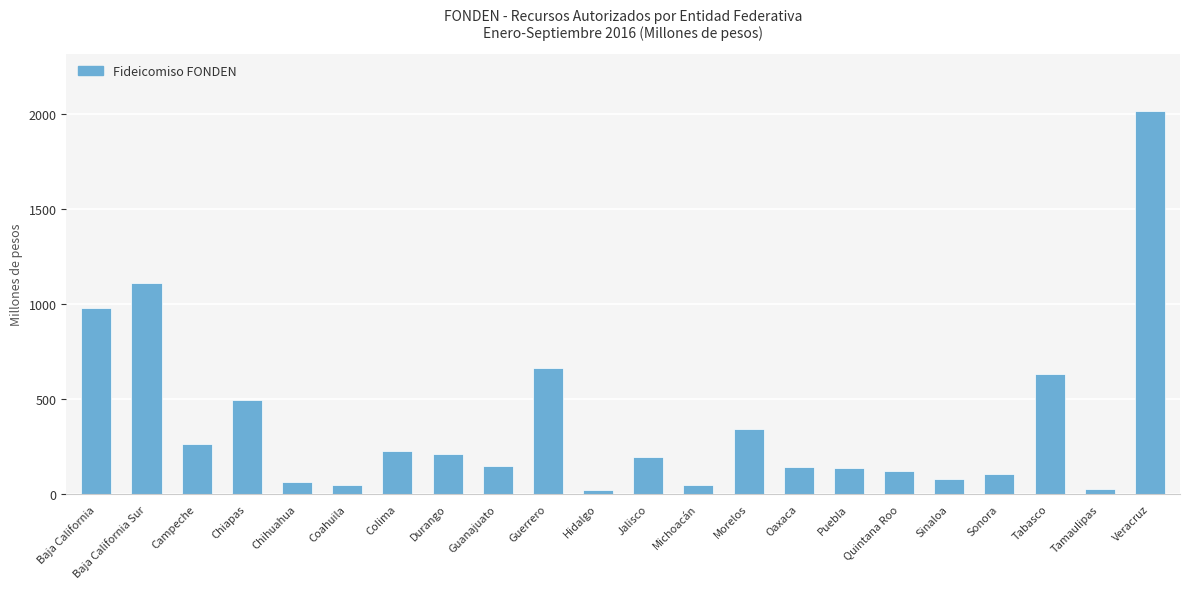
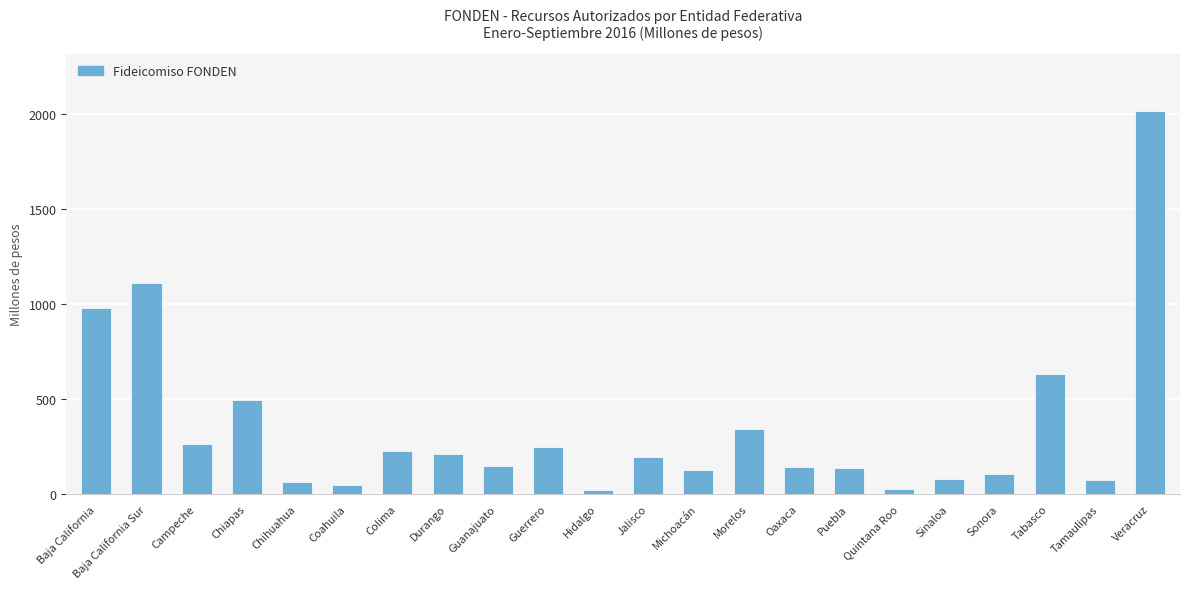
Guerrero: 660 -> 250
Michoacán: 50 -> 130
Quintana Roo: 120 -> 30
Tamaulipas: 20 -> 70
